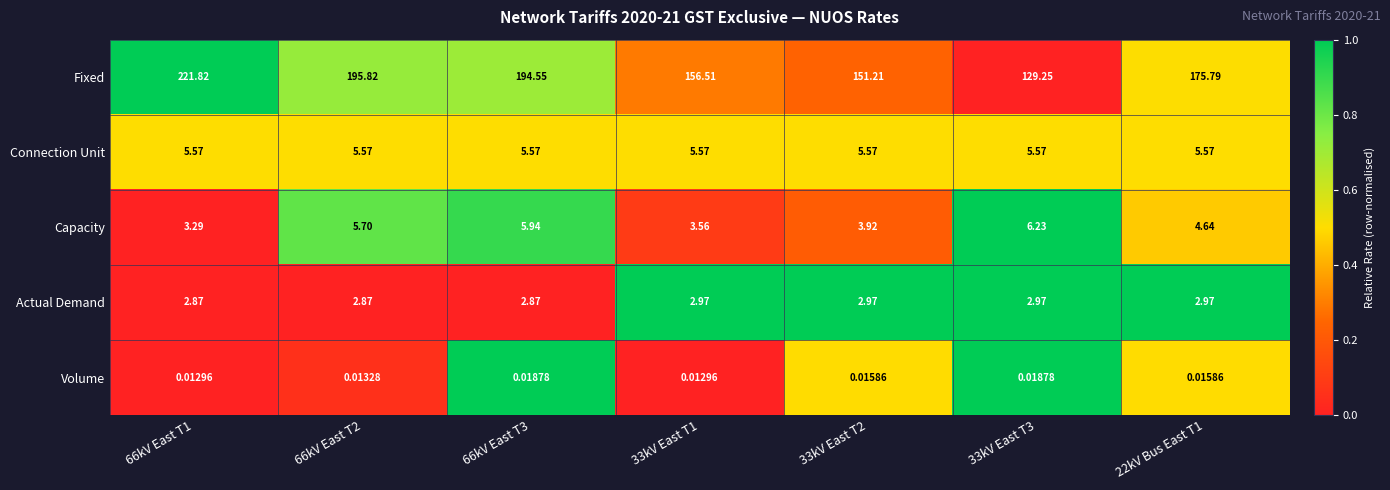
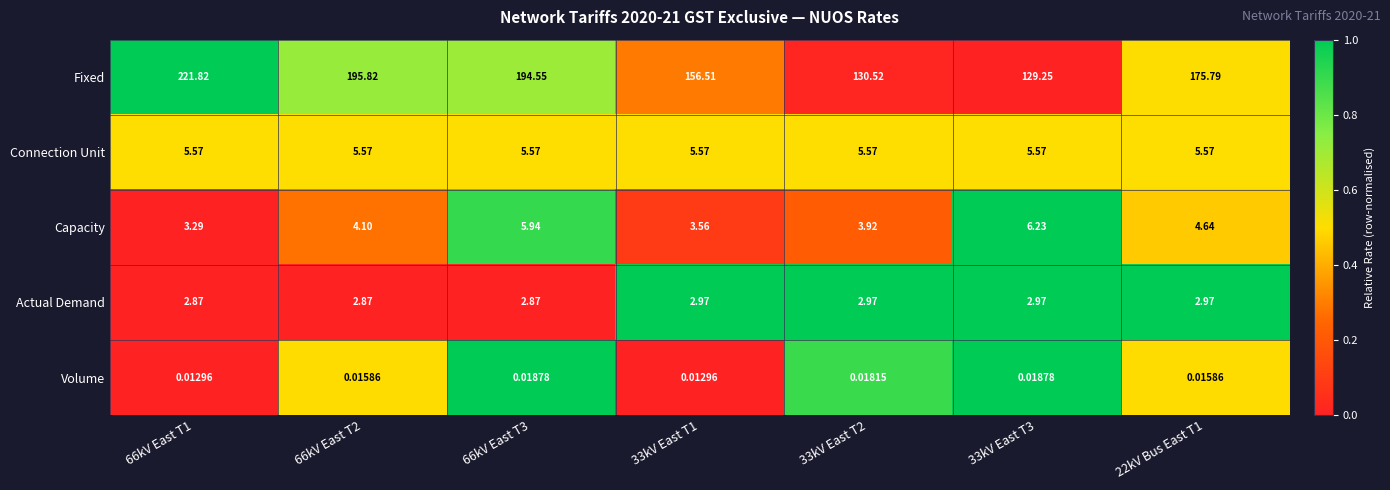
Fixed, 33kV East T2: 151.21 -> 130.52
Capacity, 66kV East T2: 5.70 -> 4.10
Volume, 66kV East T2: 0.01328 -> 0.01586
Volume, 33kV East T2: 0.01586 -> 0.01815
